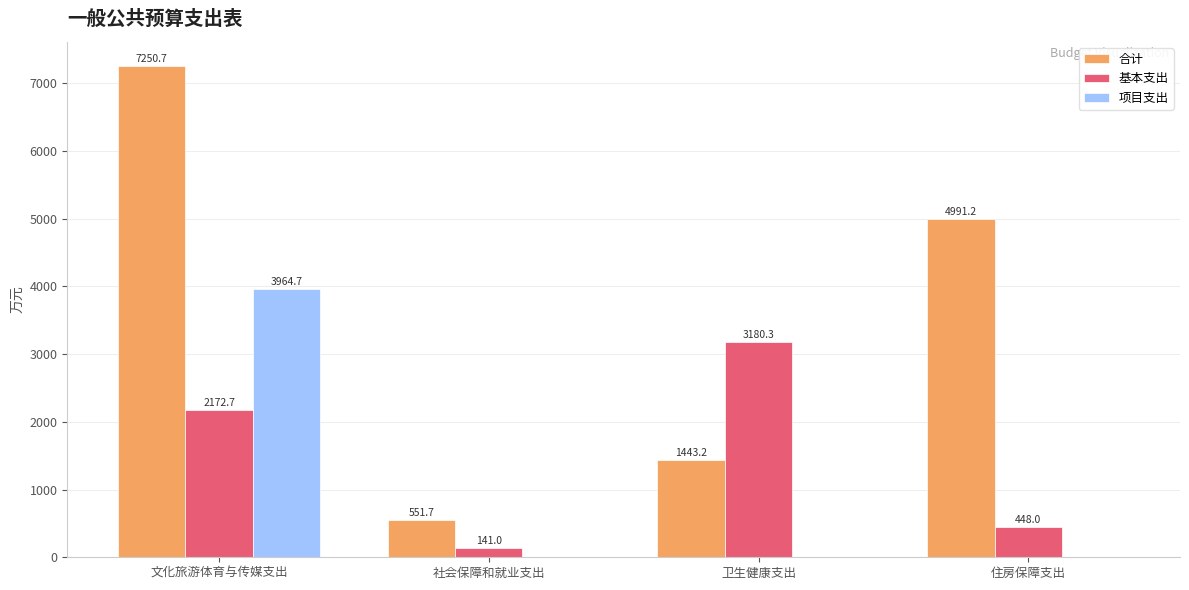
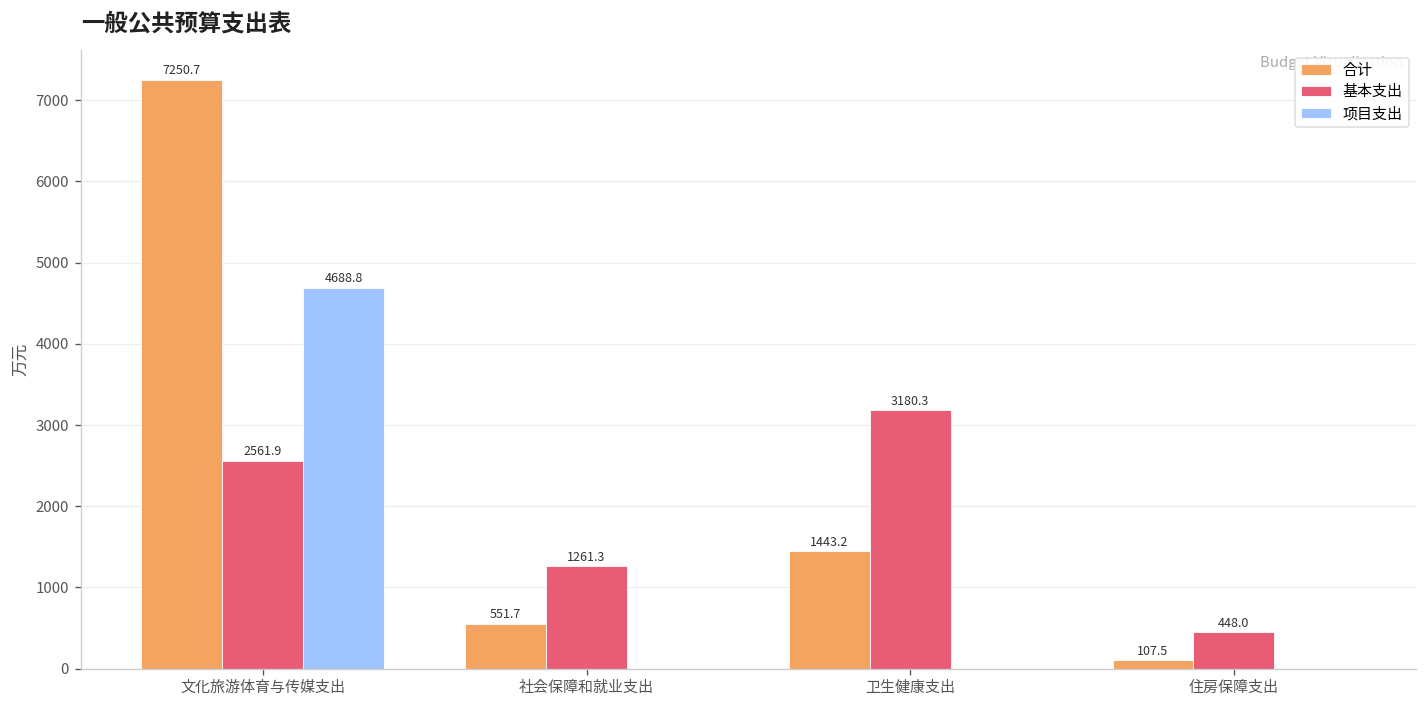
基本支出, 文化旅游体育与传媒支出: 2172.7 -> 2561.9
项目支出, 文化旅游体育与传媒支出: 3964.7 -> 4688.8
基本支出, 社会保障和就业支出: 141.0 -> 1261.3
合计, 住房保障支出: 4991.2 -> 107.5
